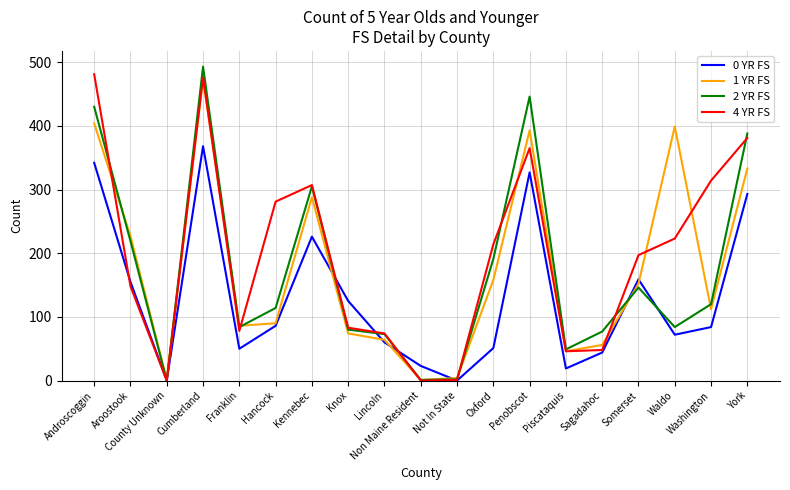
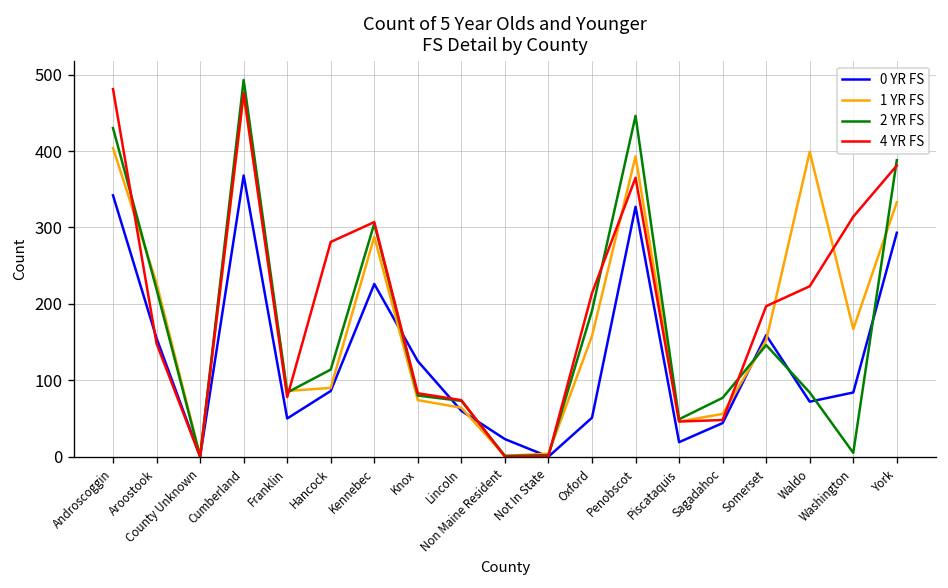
1 YR FS, Washington: 110 -> 170
2 YR FS, Washington: 120 -> 10
